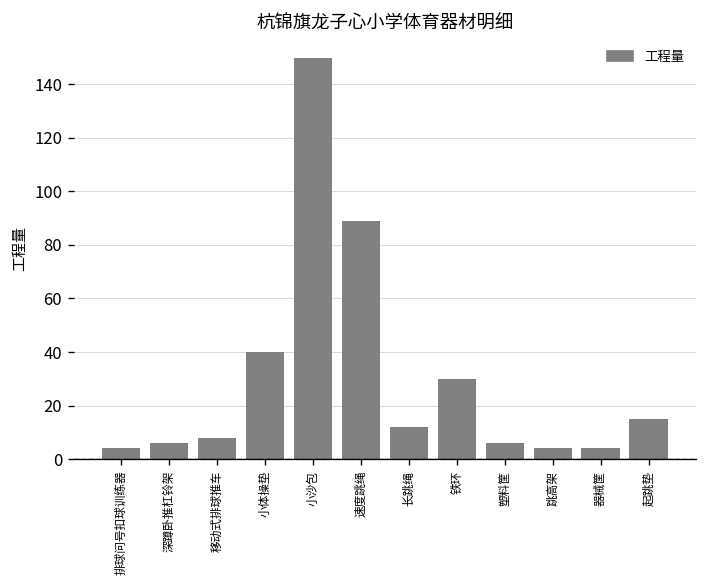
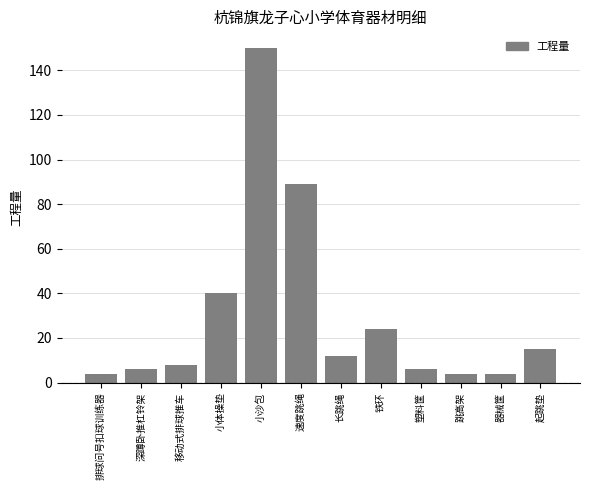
铁环: 30 -> 24
